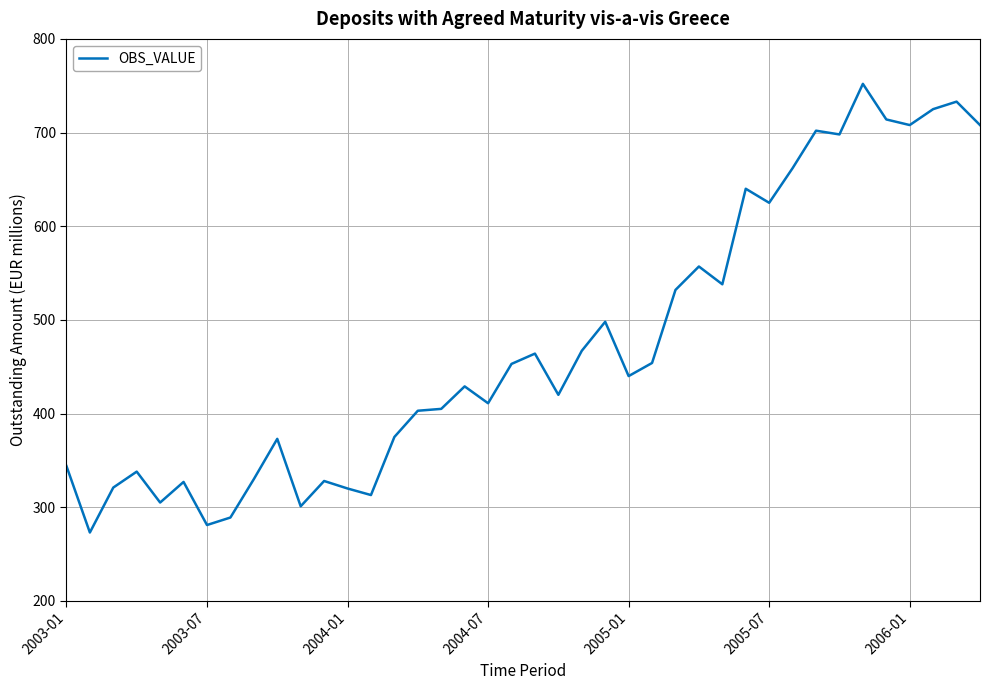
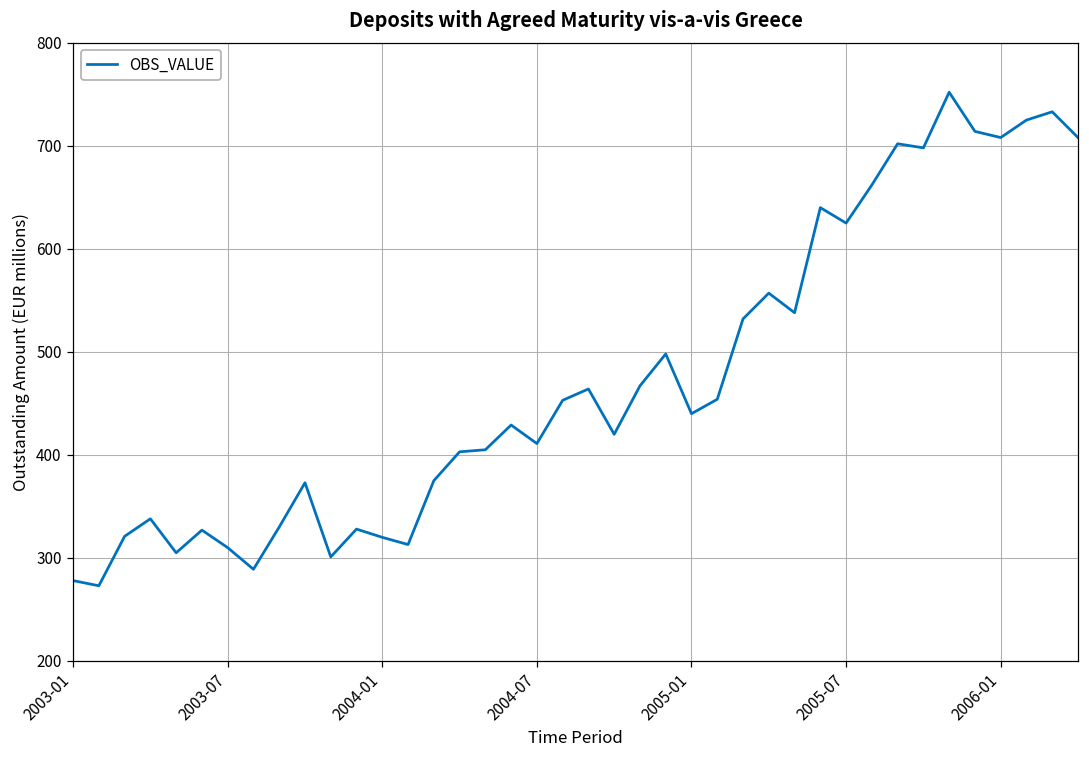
2003-01: 340 -> 280
2003-07: 280 -> 310
